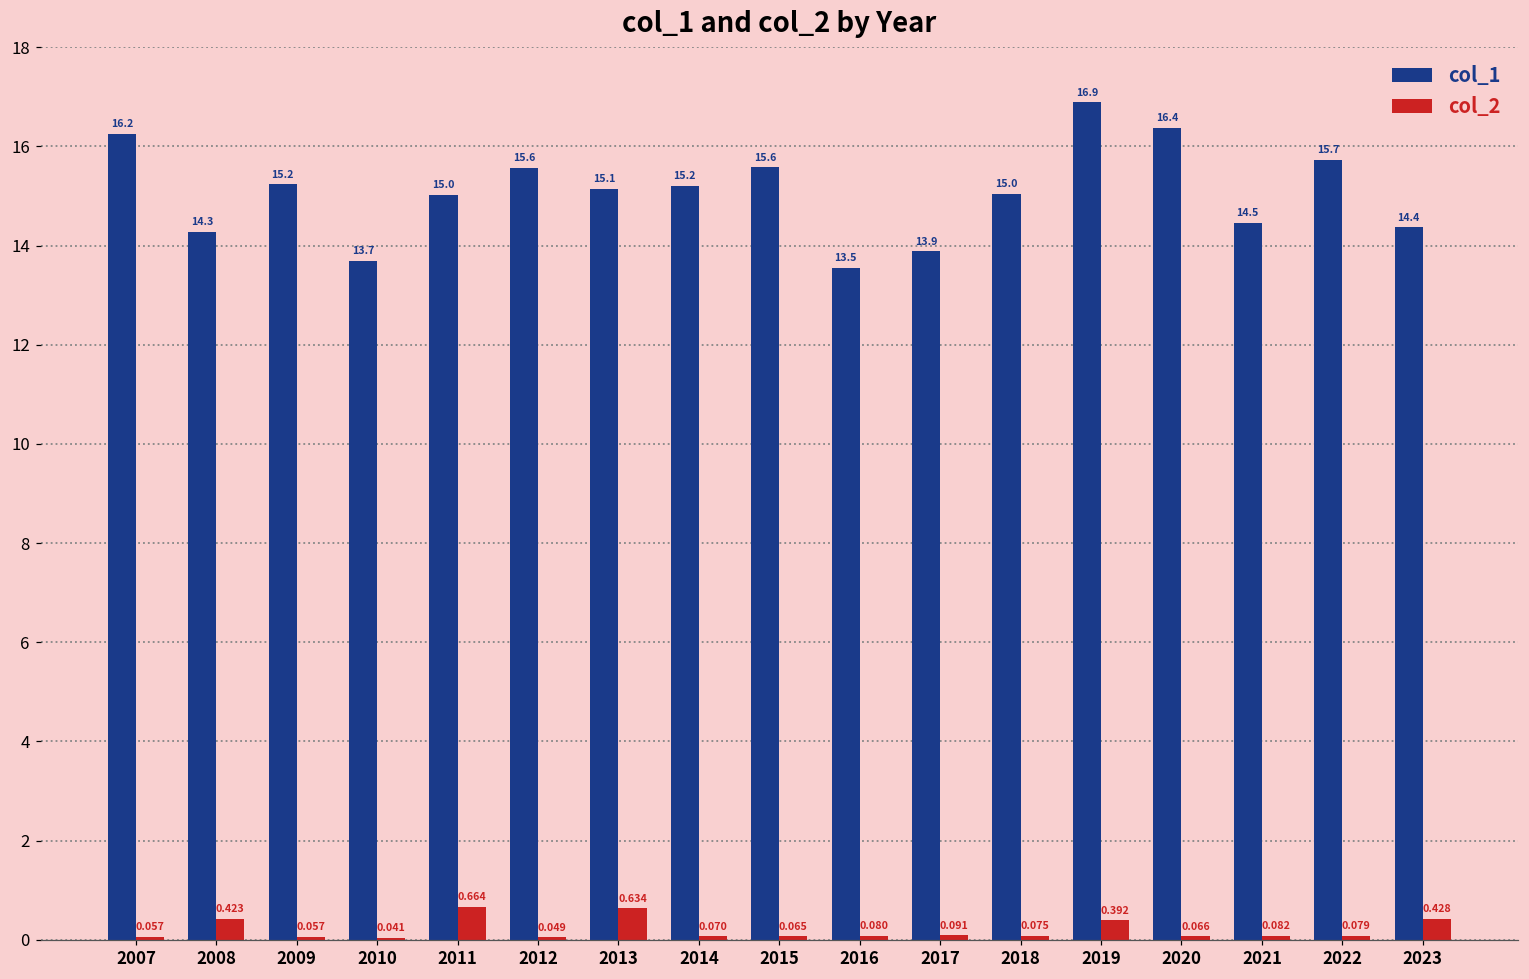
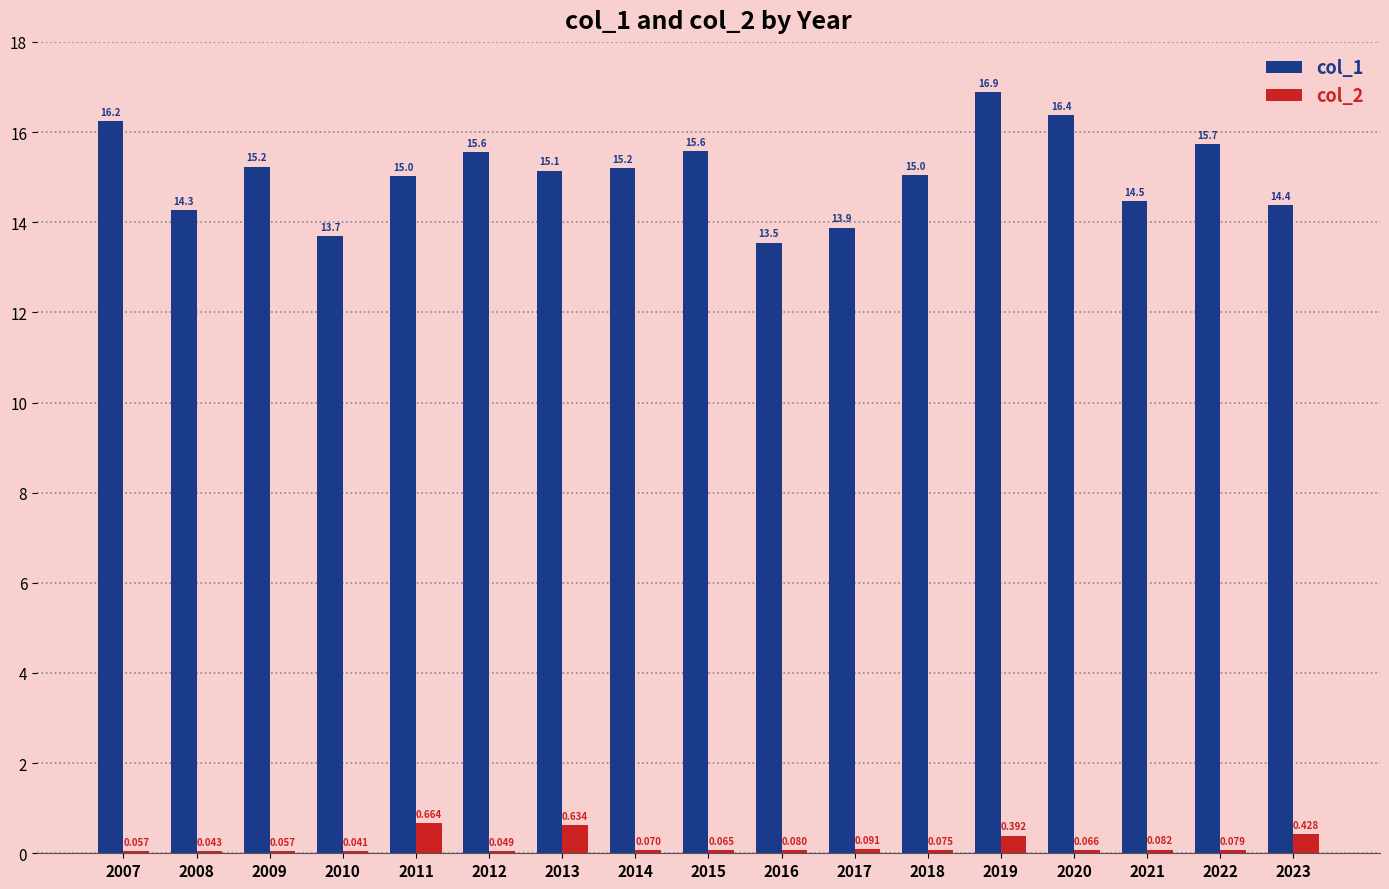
col_2, 2008: 0.423 -> 0.043
